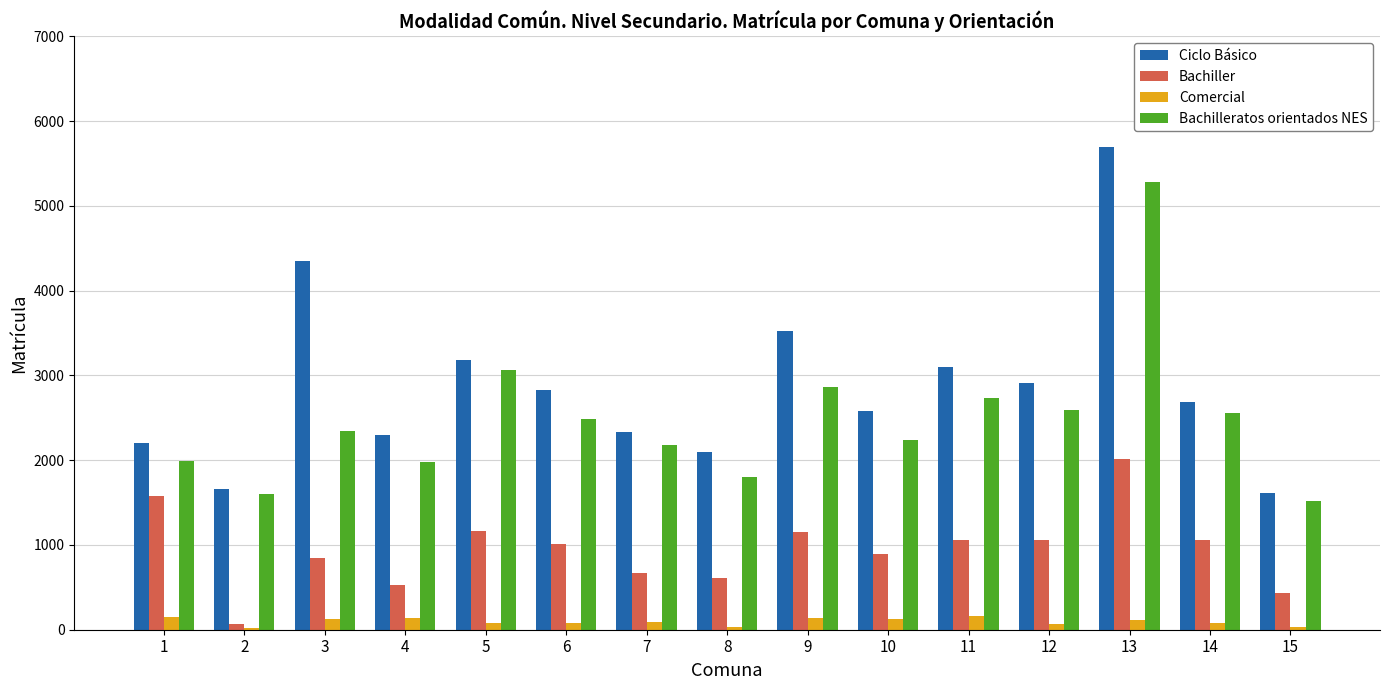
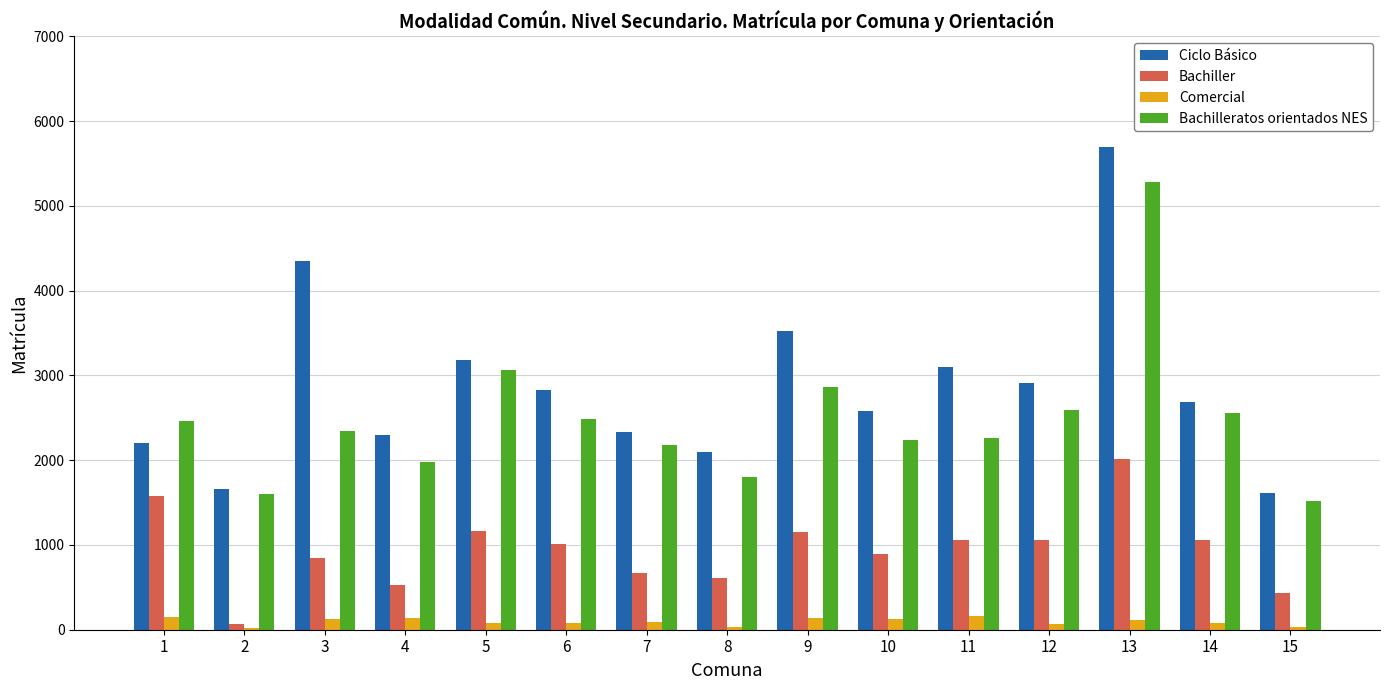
Bachilleratos orientados NES, 1: 2000 -> 2500
Bachilleratos orientados NES, 11: 2700 -> 2300
